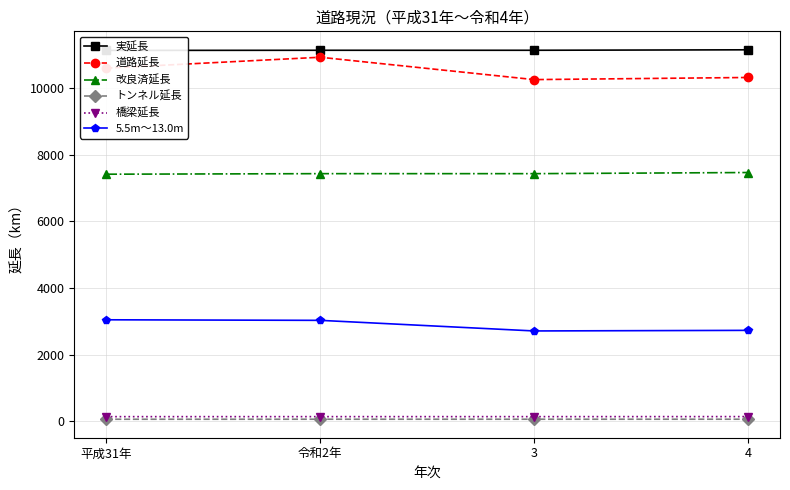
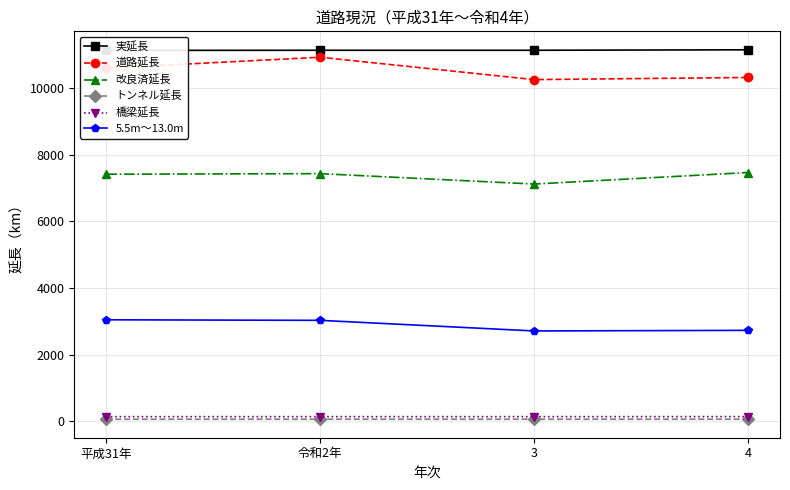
改良済延長, 3: 7400 -> 7100
